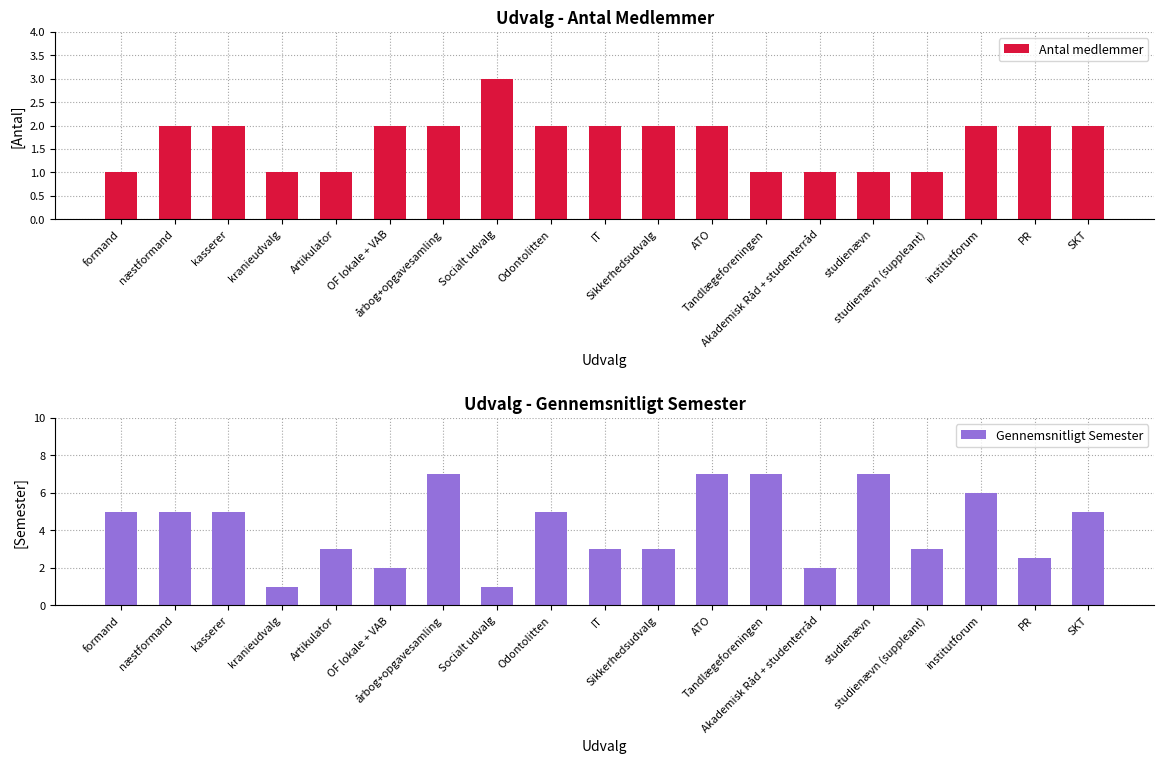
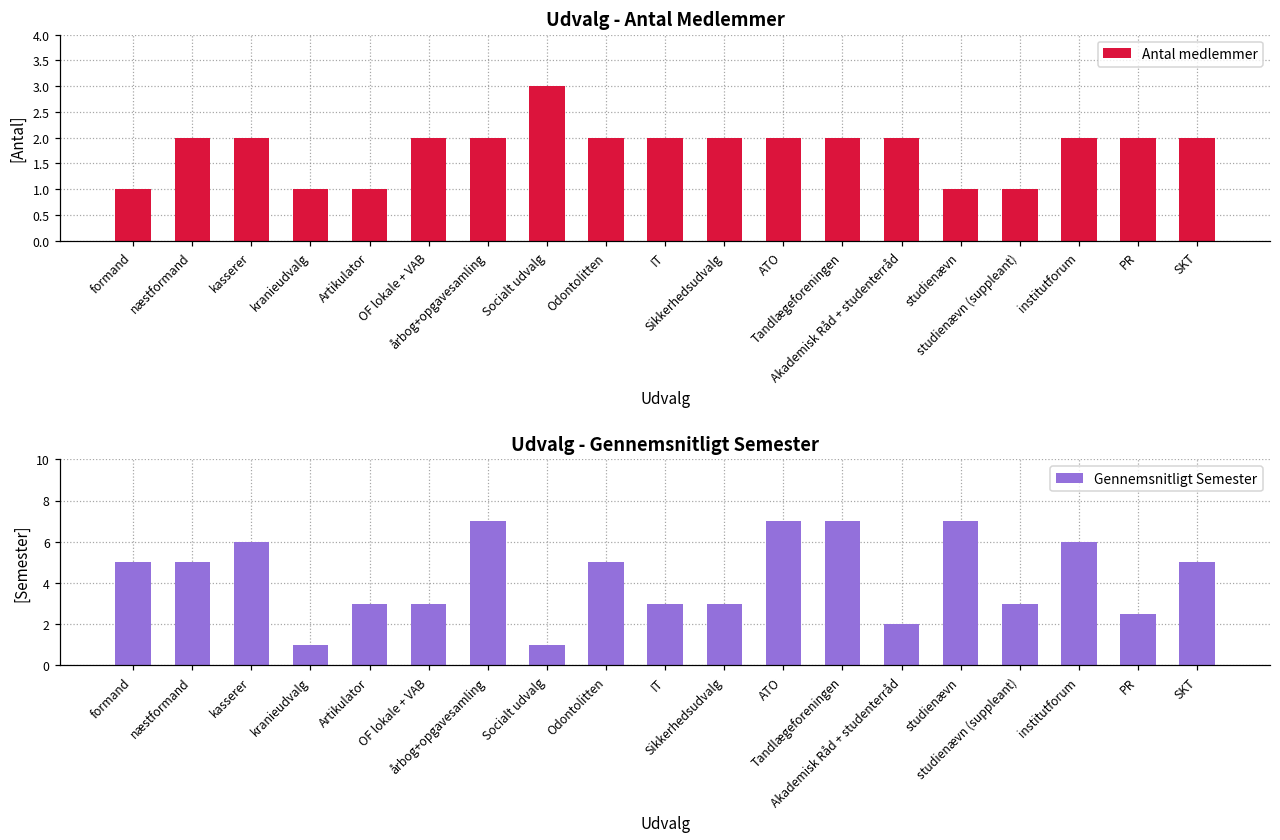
Udvalg - Antal Medlemmer, Tandlægeforeningen: 1 -> 2
Udvalg - Antal Medlemmer, Akademisk Råd + studenterråd: 1 -> 2
Udvalg - Gennemsnitligt Semester, kasserer: 5 -> 6
Udvalg - Gennemsnitligt Semester, OF lokale + VAB: 2 -> 3
